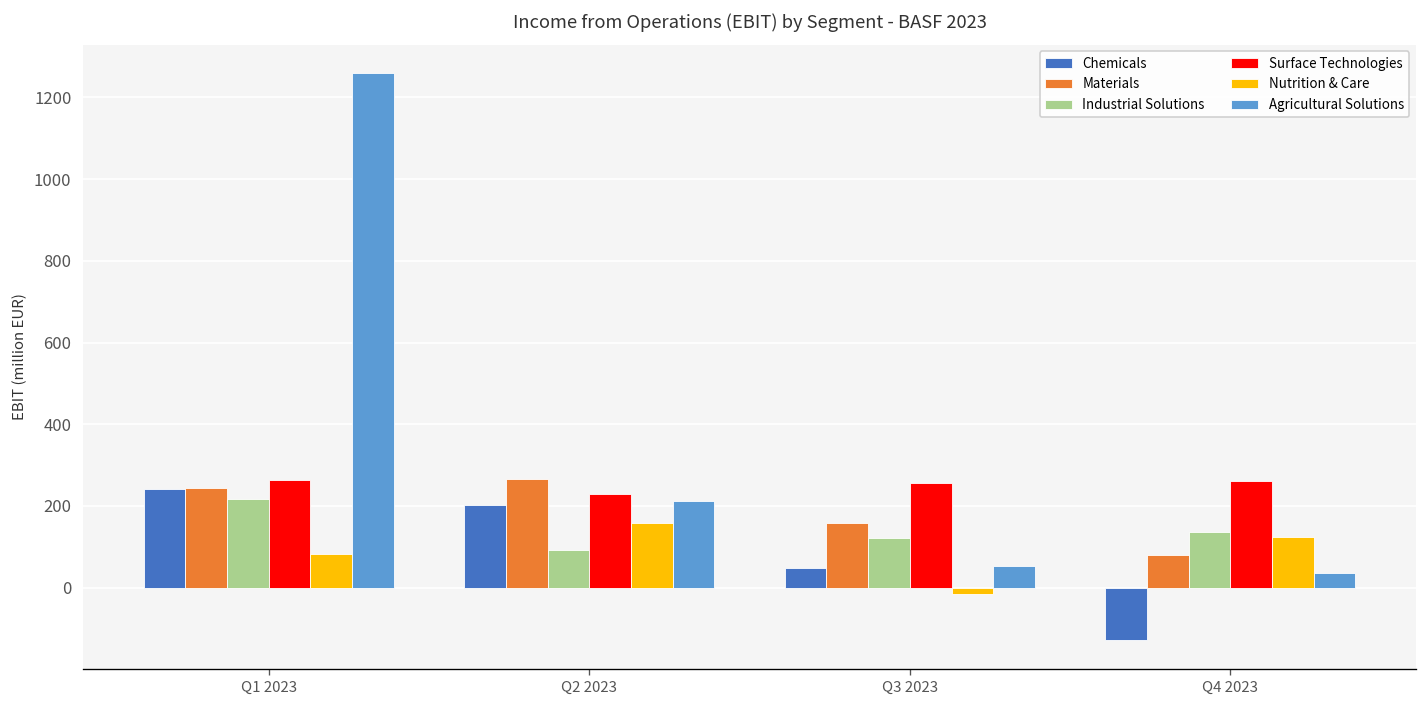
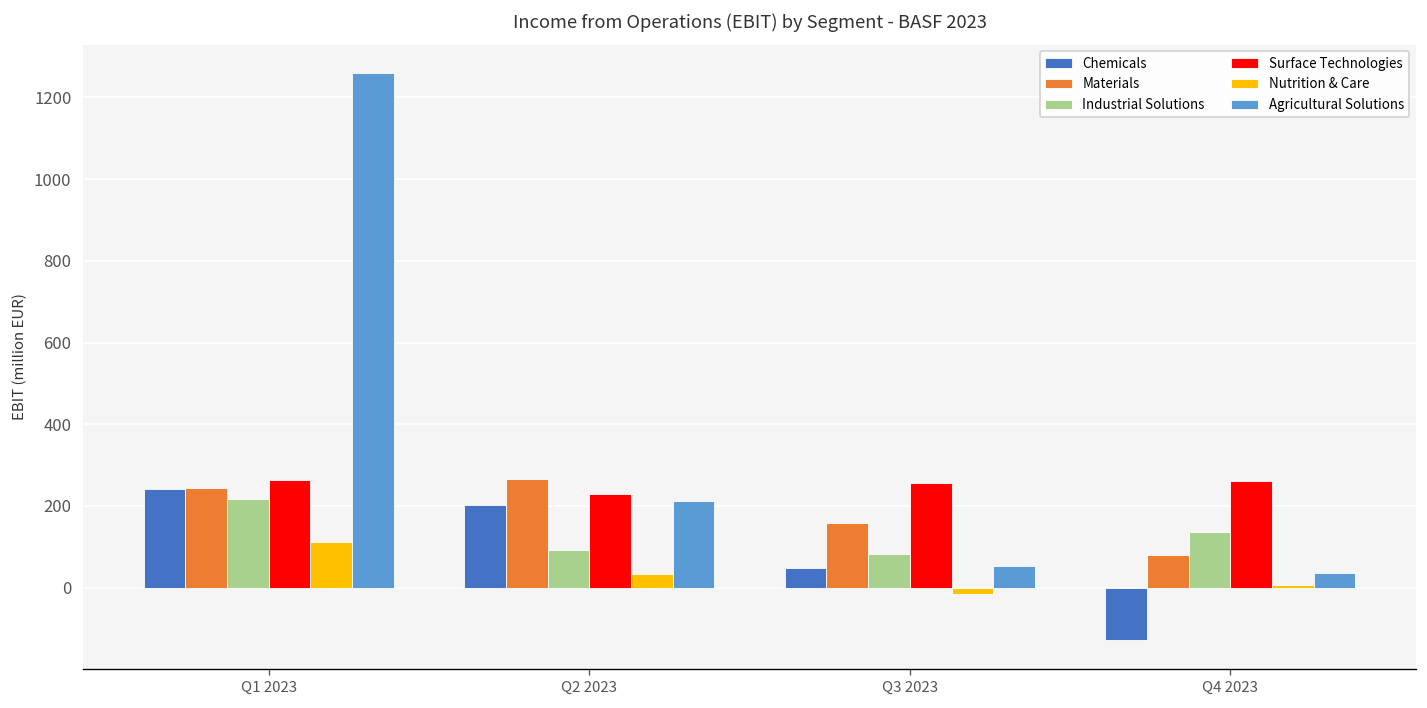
Nutrition & Care, Q1 2023: 80 -> 110
Nutrition & Care, Q2 2023: 160 -> 30
Industrial Solutions, Q3 2023: 120 -> 80
Nutrition & Care, Q4 2023: 130 -> 10
